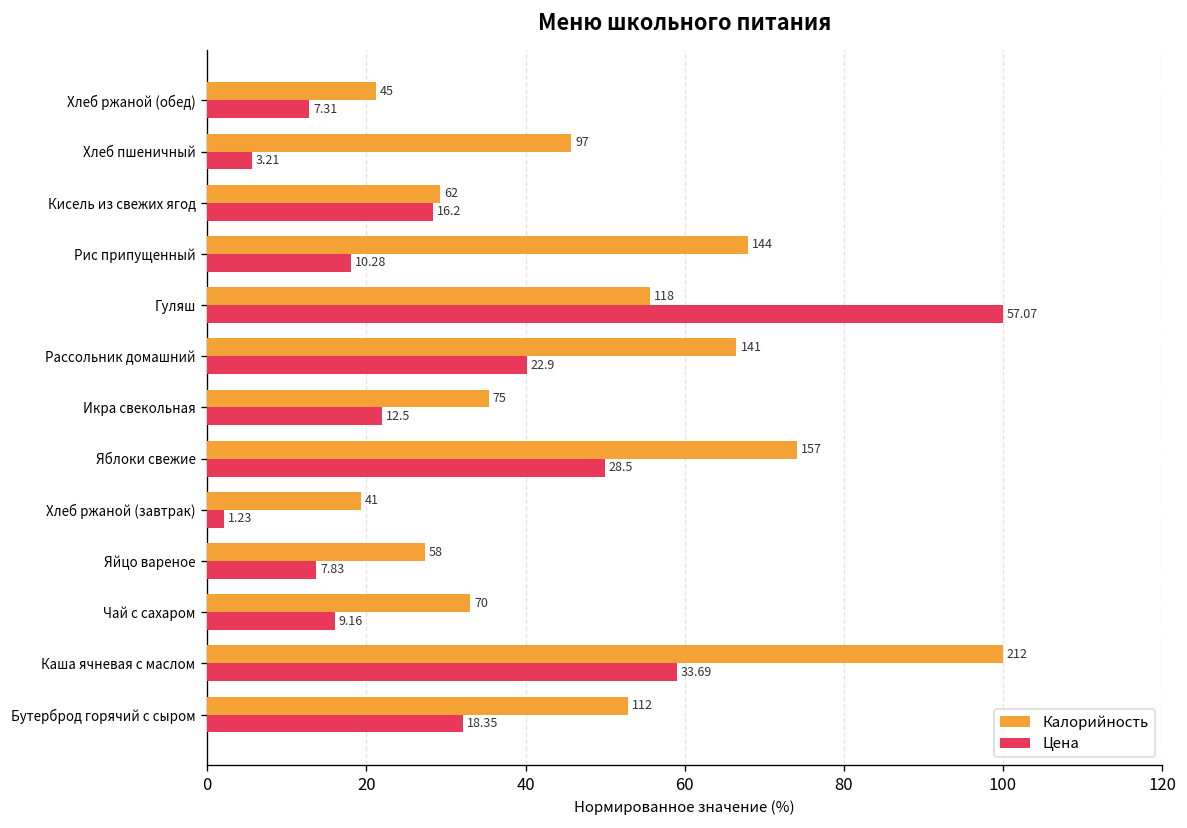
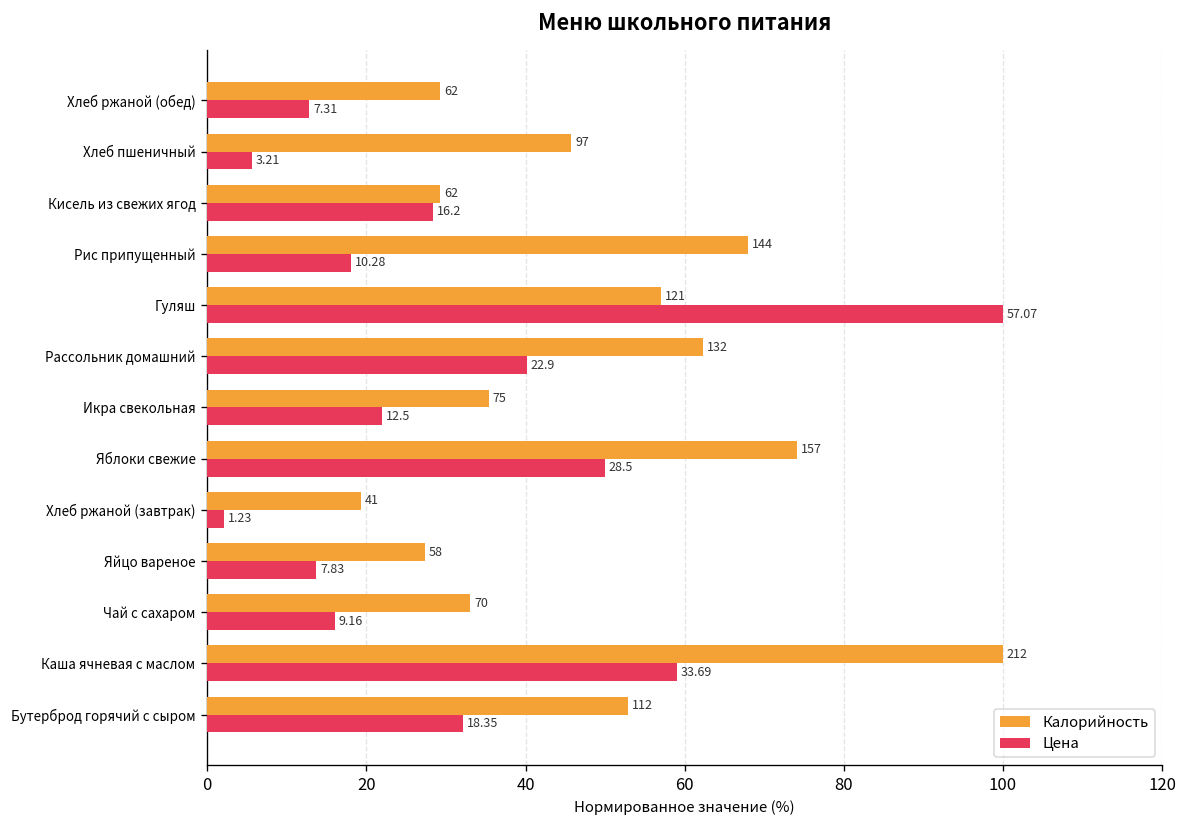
Калорийность, Хлеб ржаной (обед): 45 -> 62
Калорийность, Гуляш: 118 -> 121
Калорийность, Рассольник домашний: 141 -> 132
